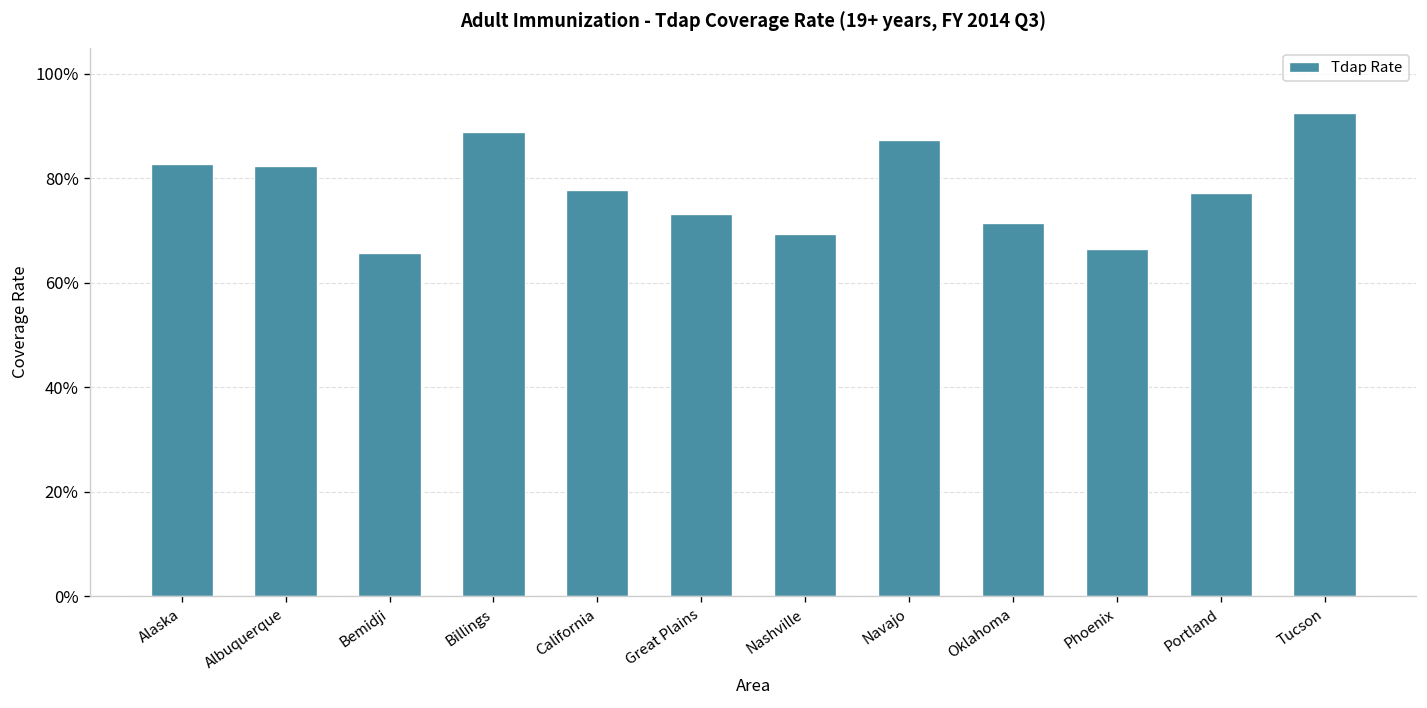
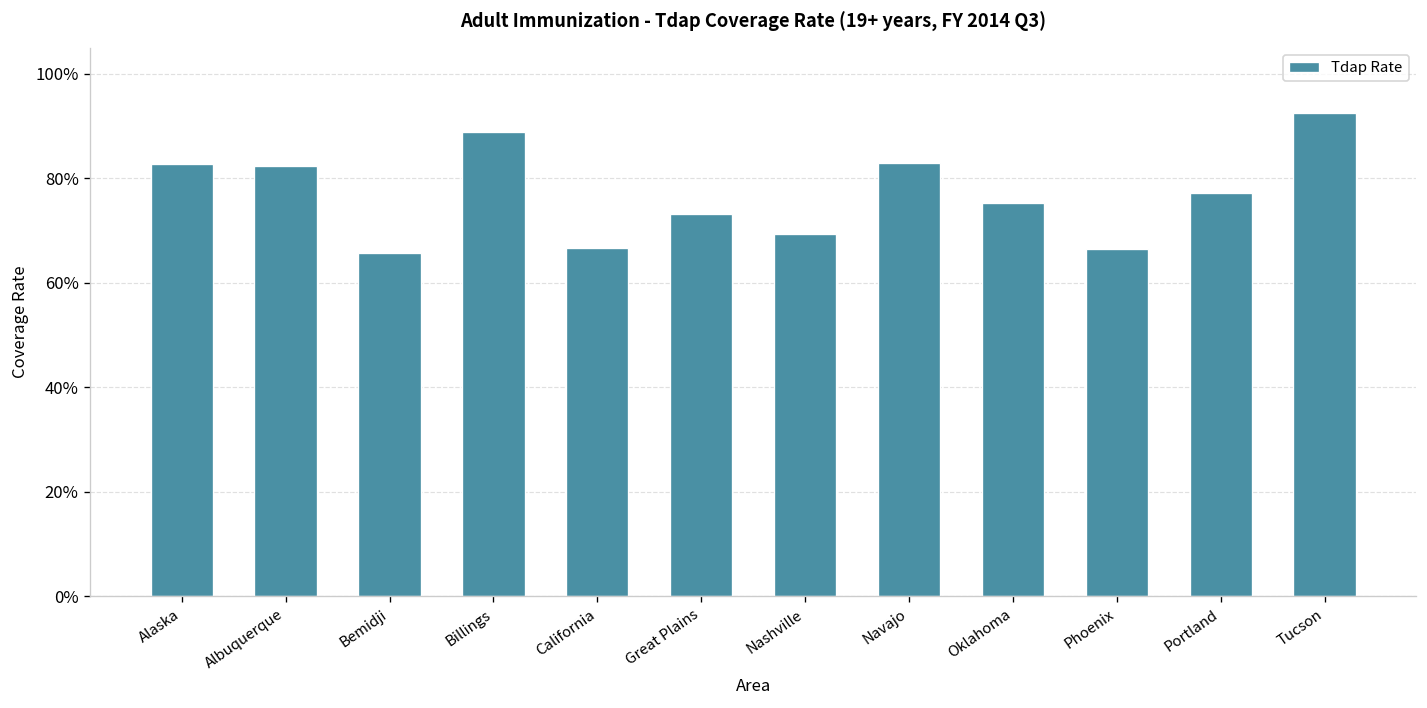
California: 78% -> 67%
Navajo: 87% -> 83%
Oklahoma: 71% -> 75%
